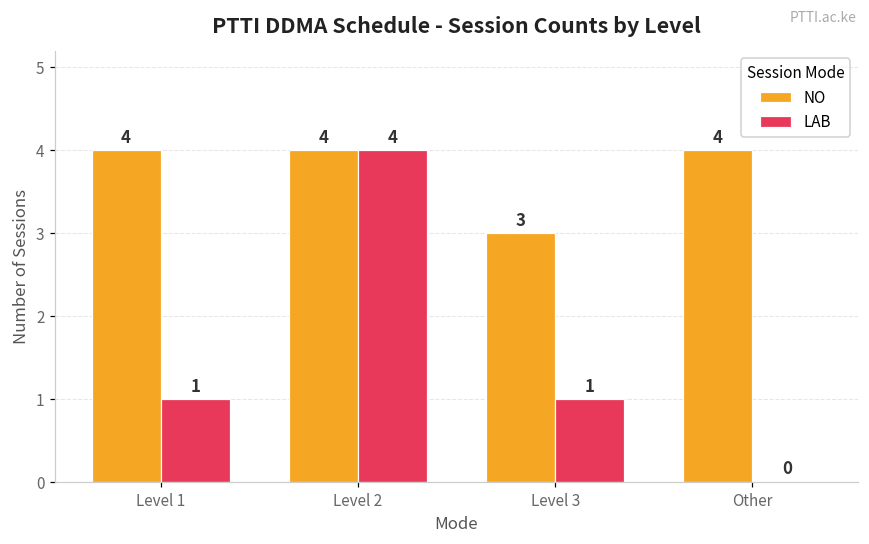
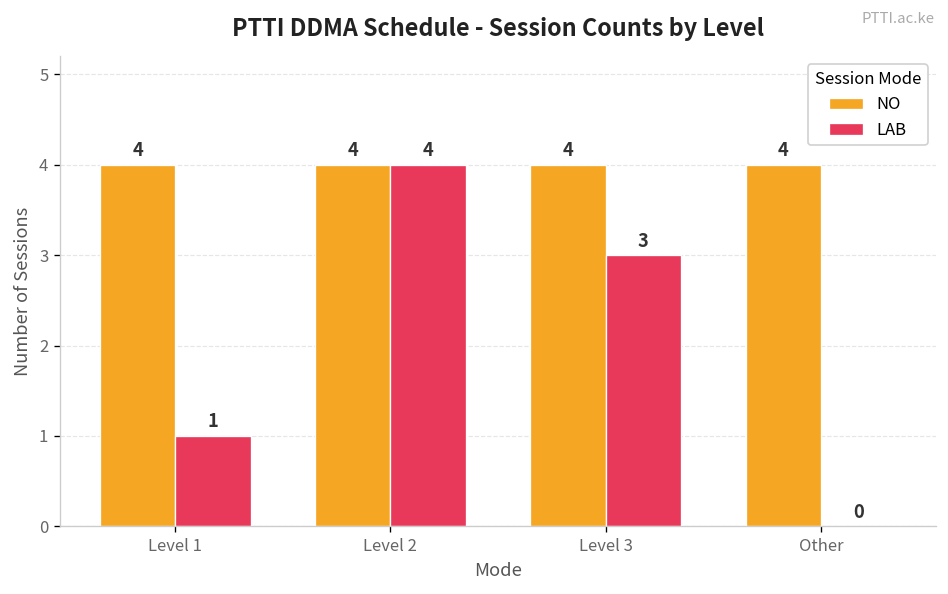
NO, Level 3: 3 -> 4
LAB, Level 3: 1 -> 3
